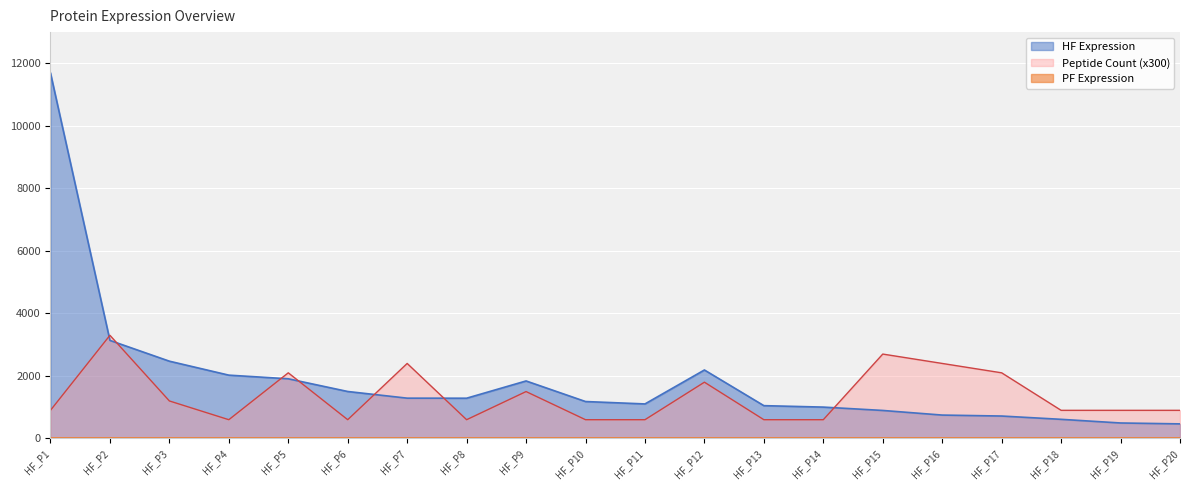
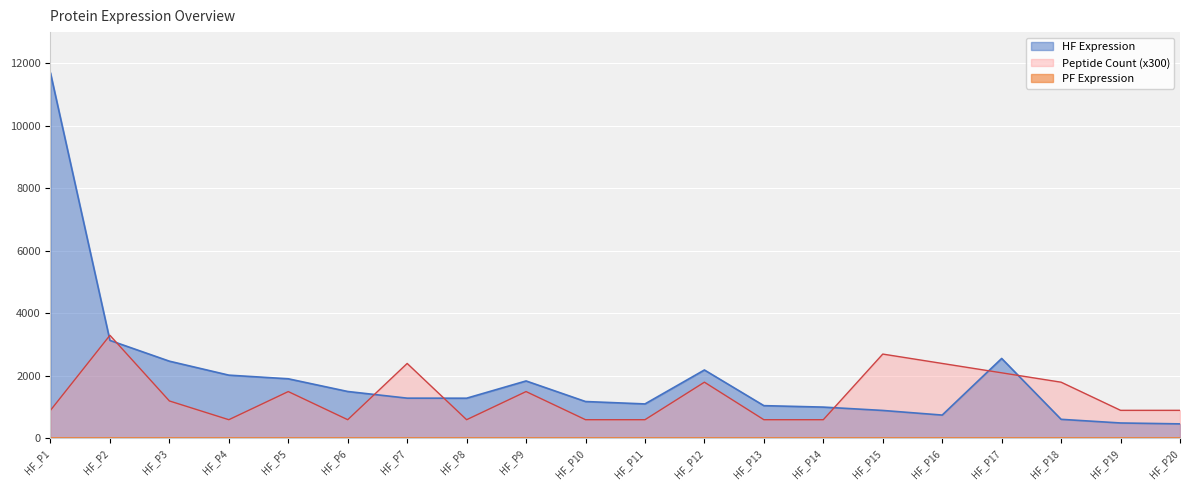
Peptide Count (x300), HF_P5: 2100 -> 1500
HF Expression, HF_P17: 700 -> 2600
Peptide Count (x300), HF_P18: 900 -> 1800
